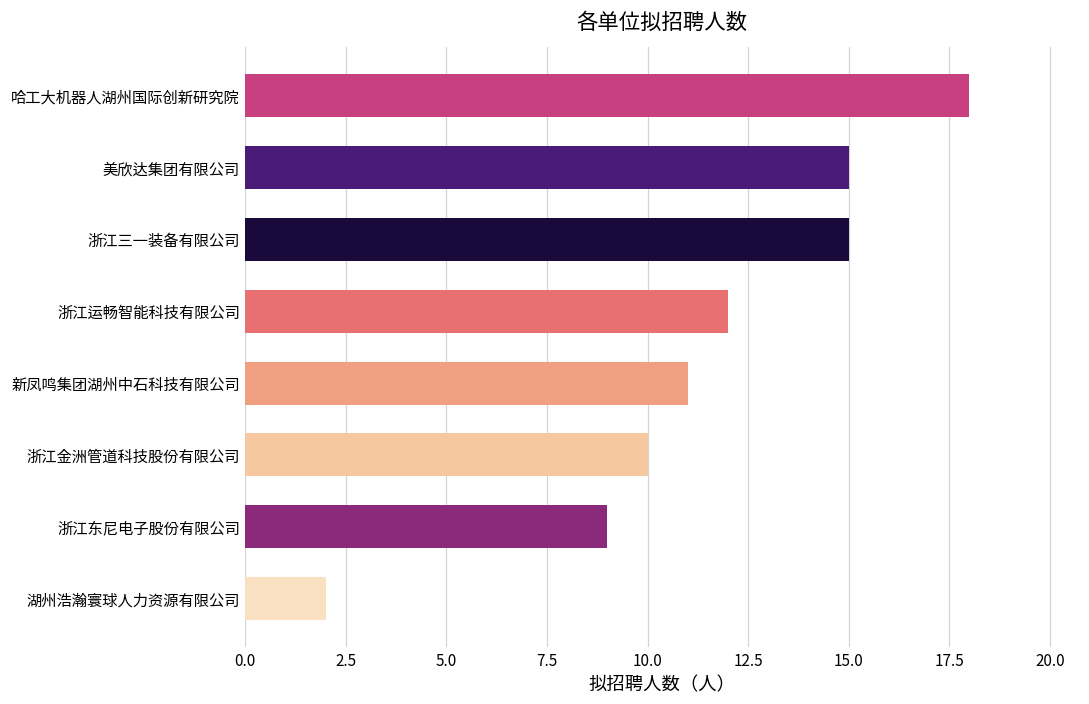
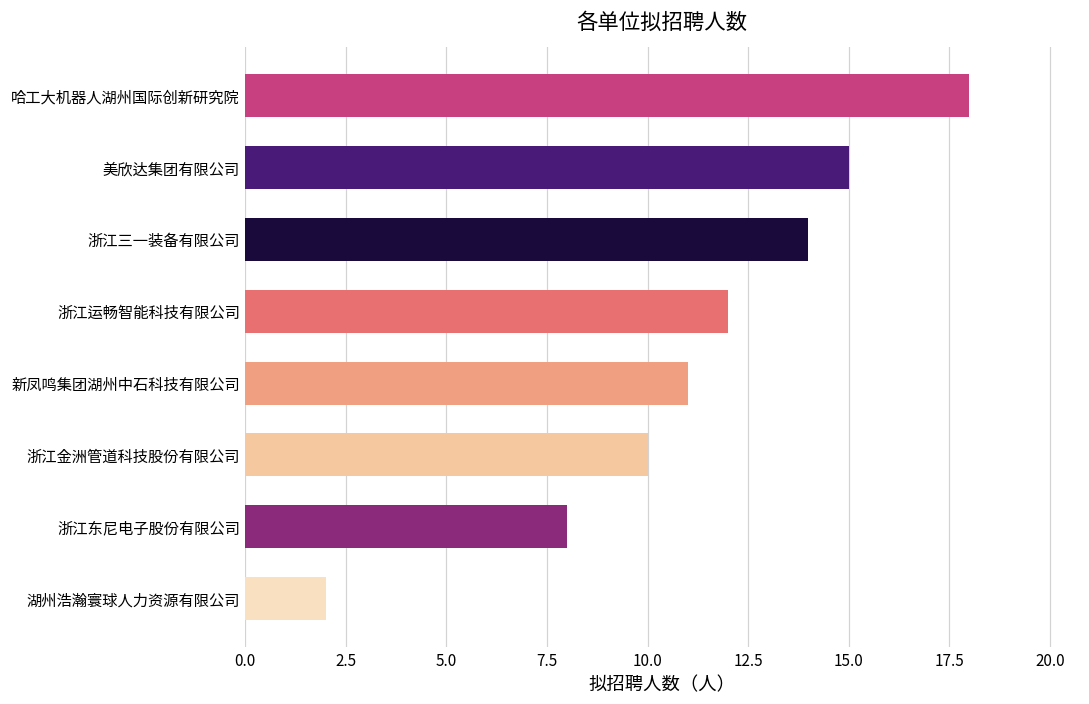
浙江三一装备有限公司: 15 -> 14
浙江东尼电子股份有限公司: 9 -> 8
